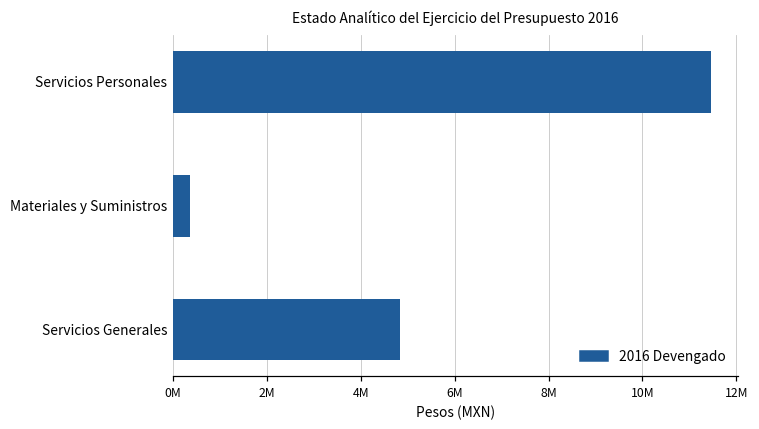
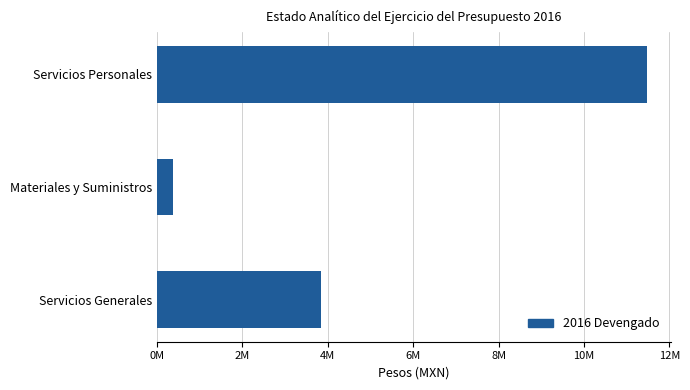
Servicios Generales: 4800000 -> 3800000
